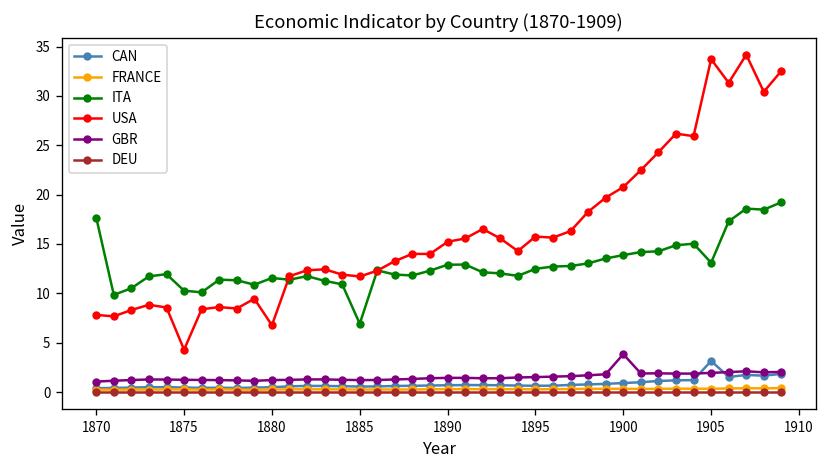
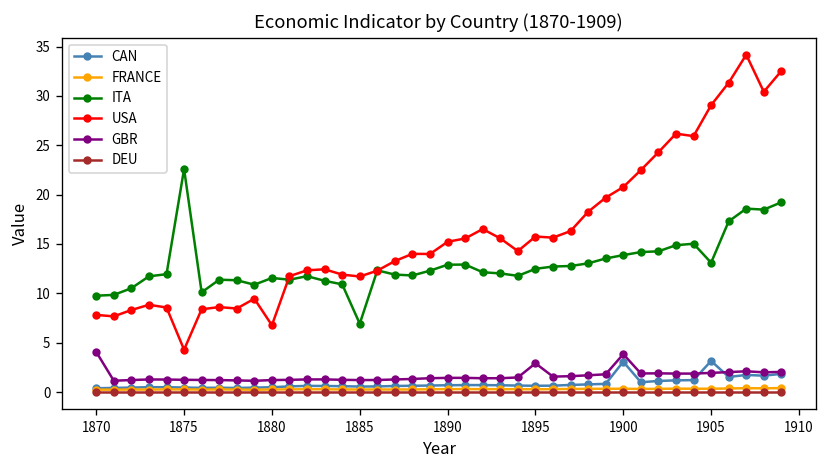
ITA, 1870: 18 -> 10
GBR, 1870: 1 -> 4
ITA, 1875: 10 -> 23
GBR, 1895: 2 -> 3
CAN, 1900: 1 -> 3
USA, 1905: 34 -> 29
